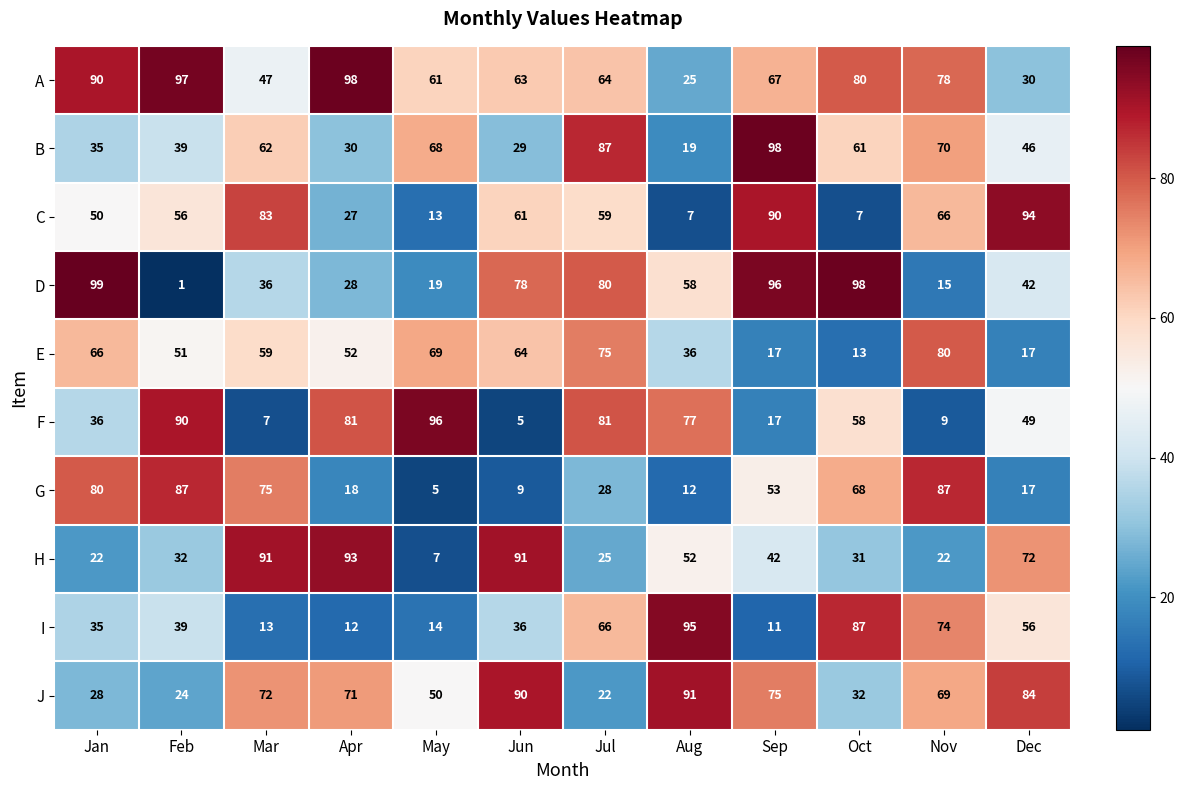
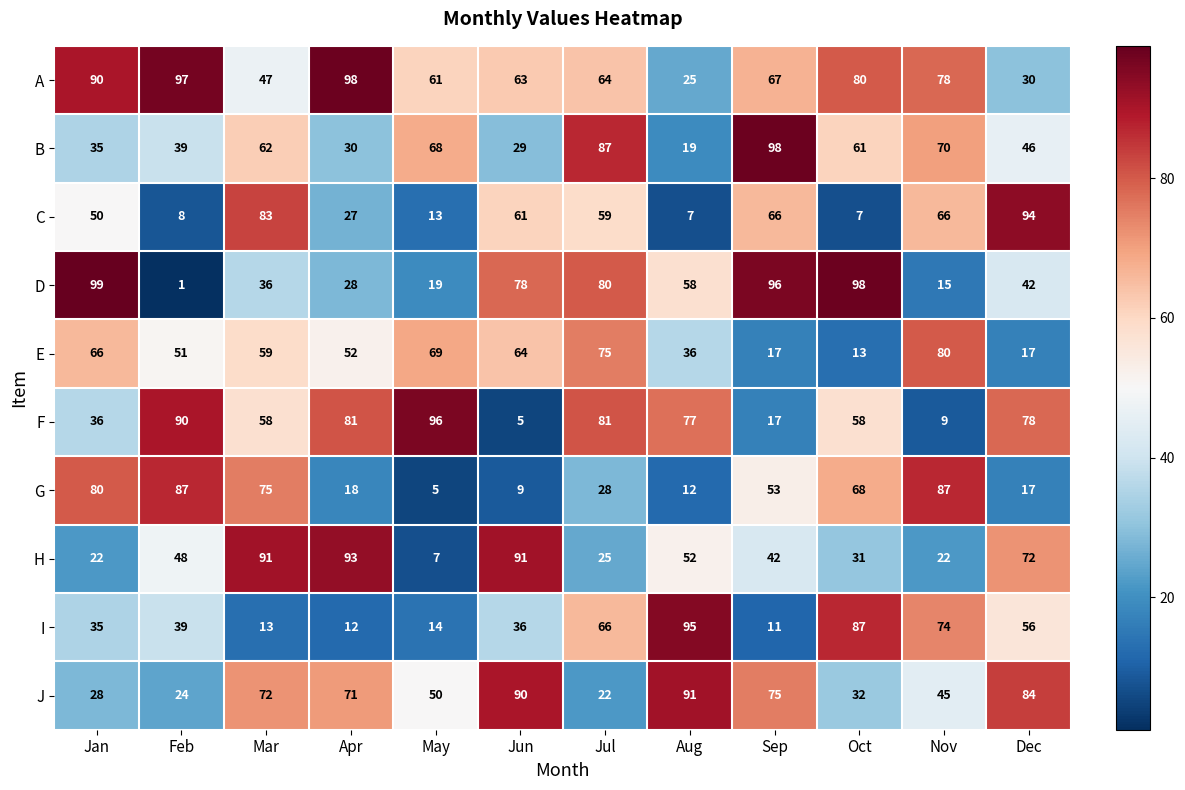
C, Feb: 56 -> 8
C, Sep: 90 -> 66
F, Mar: 7 -> 58
F, Dec: 49 -> 78
H, Feb: 32 -> 48
J, Nov: 69 -> 45
